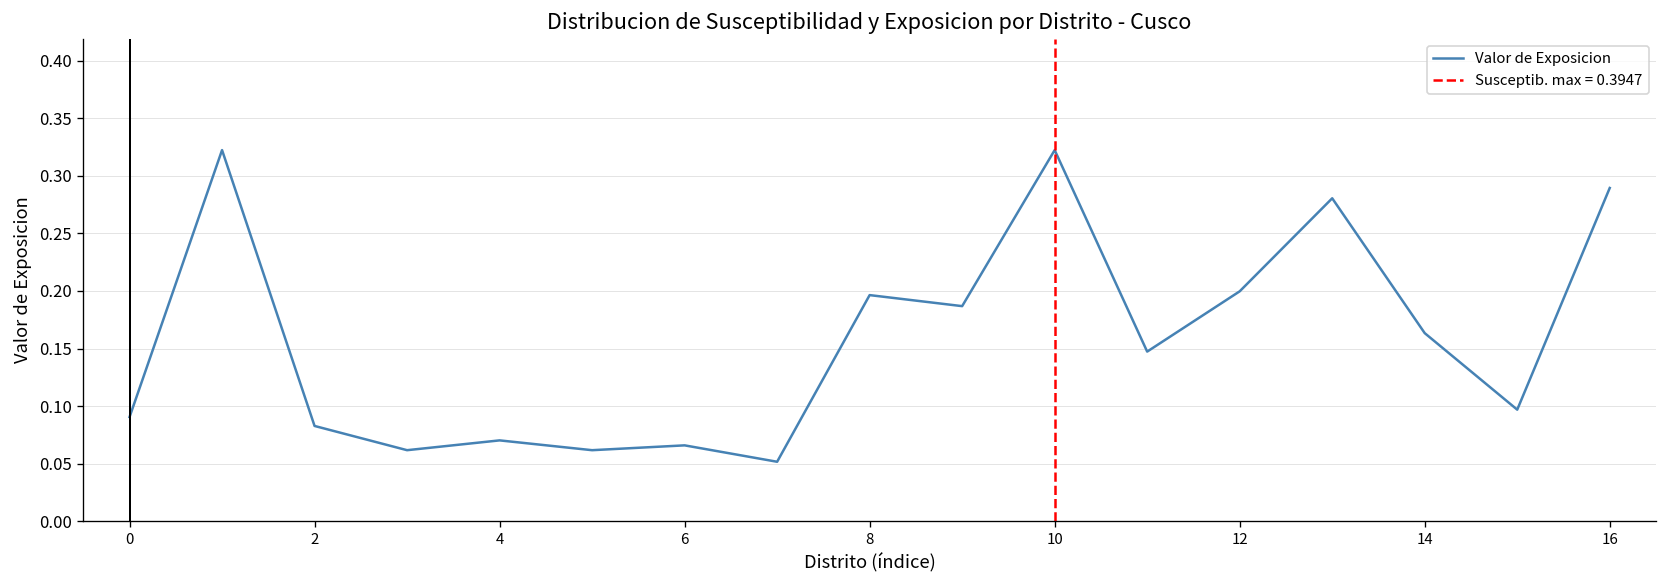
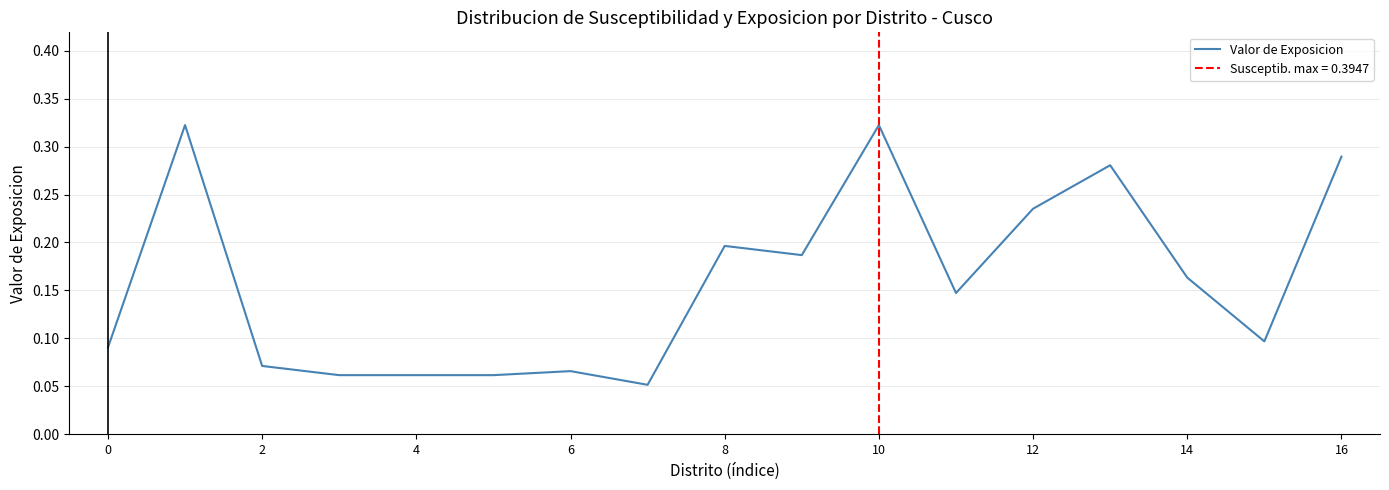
2: 0.08 -> 0.07
4: 0.07 -> 0.06
12: 0.20 -> 0.24
